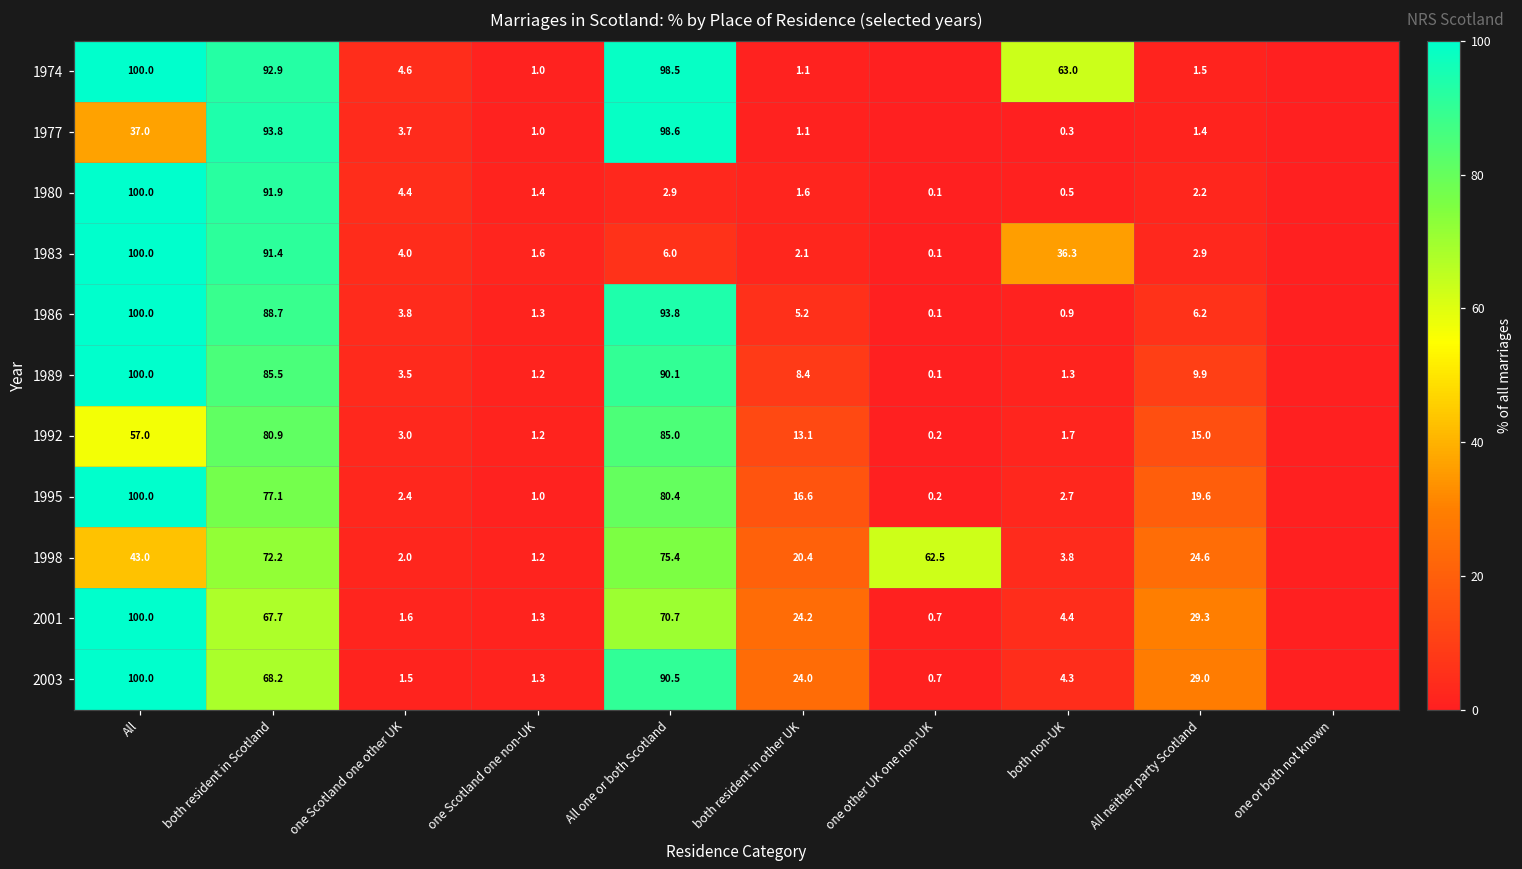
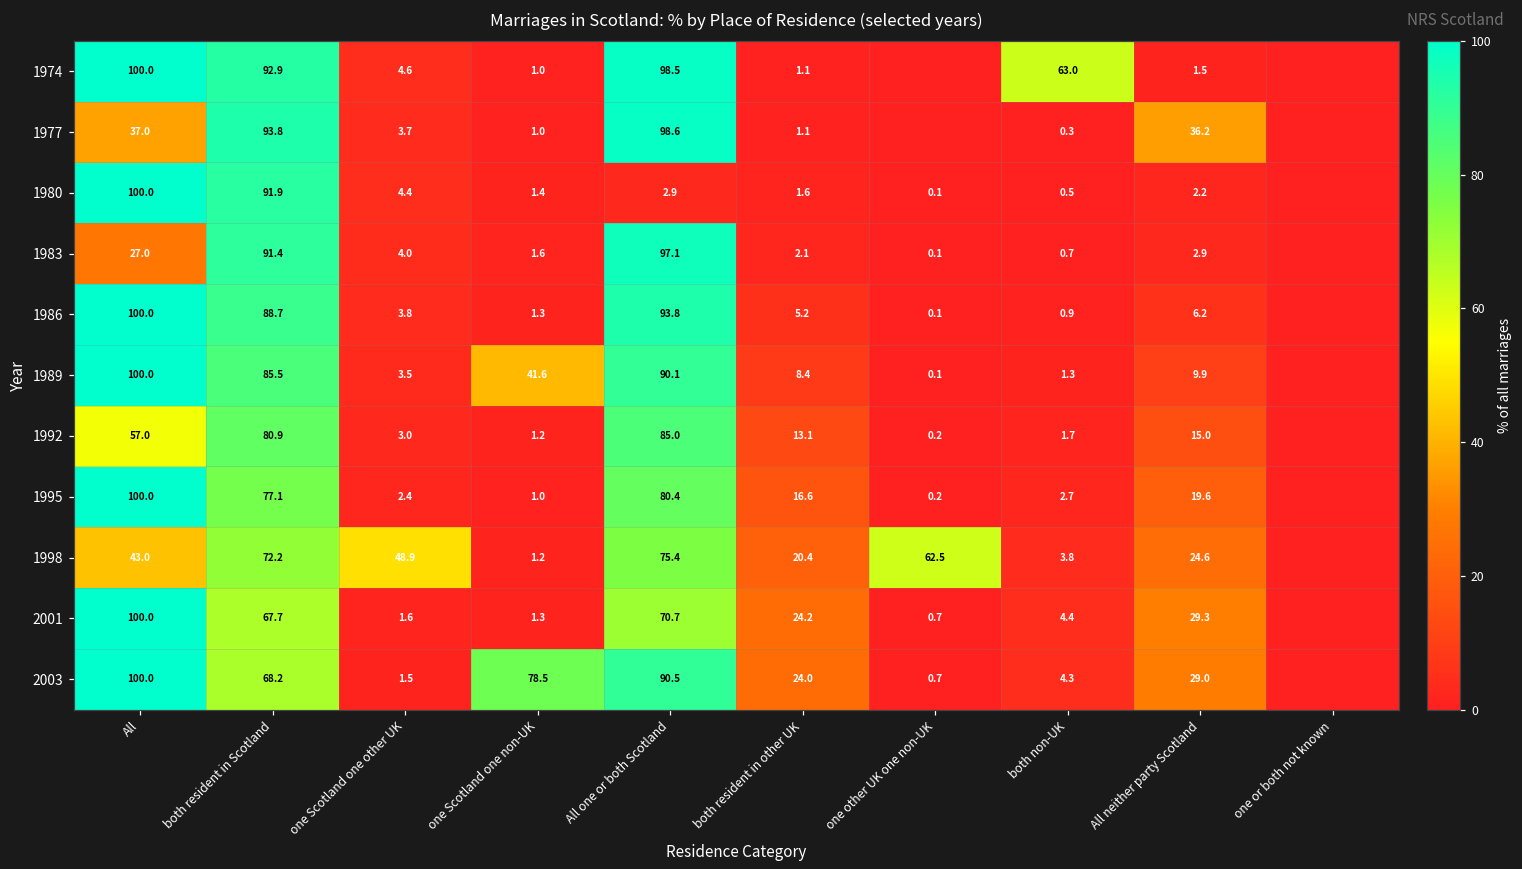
1977, All neither party Scotland: 1.4 -> 36.2
1983, All: 100.0 -> 27.0
1983, All one or both Scotland: 6.0 -> 97.1
1983, both non-UK: 36.3 -> 0.7
1989, one Scotland one non-UK: 1.2 -> 41.6
1998, one Scotland one other UK: 2.0 -> 48.9
2003, one Scotland one non-UK: 1.3 -> 78.5
